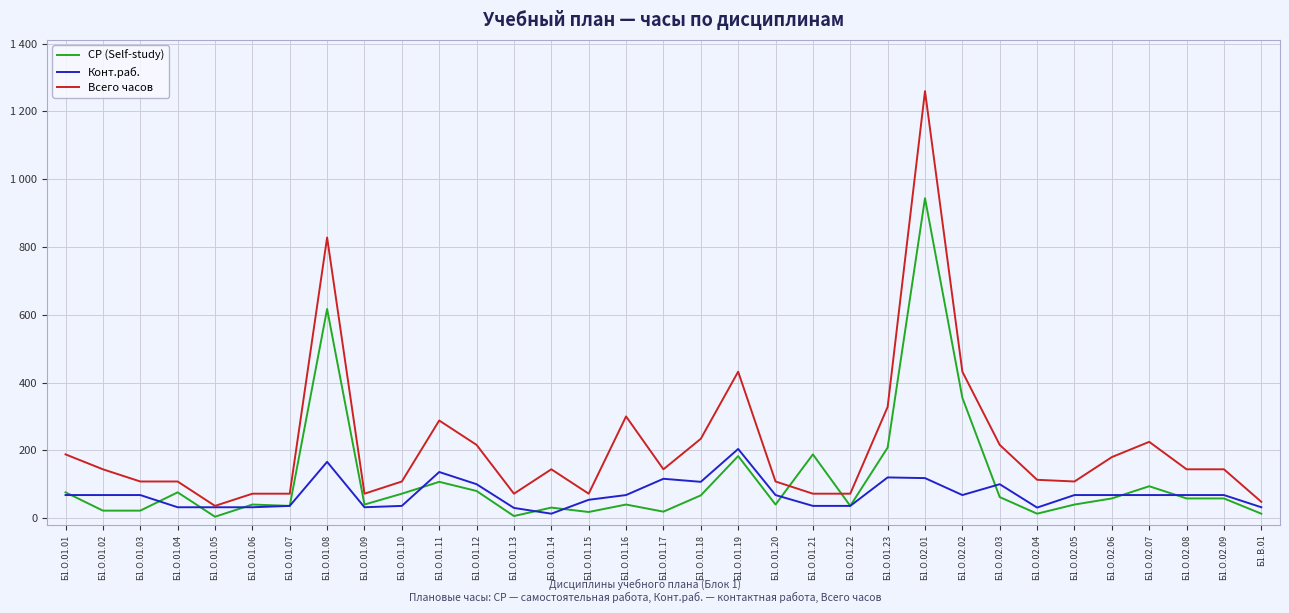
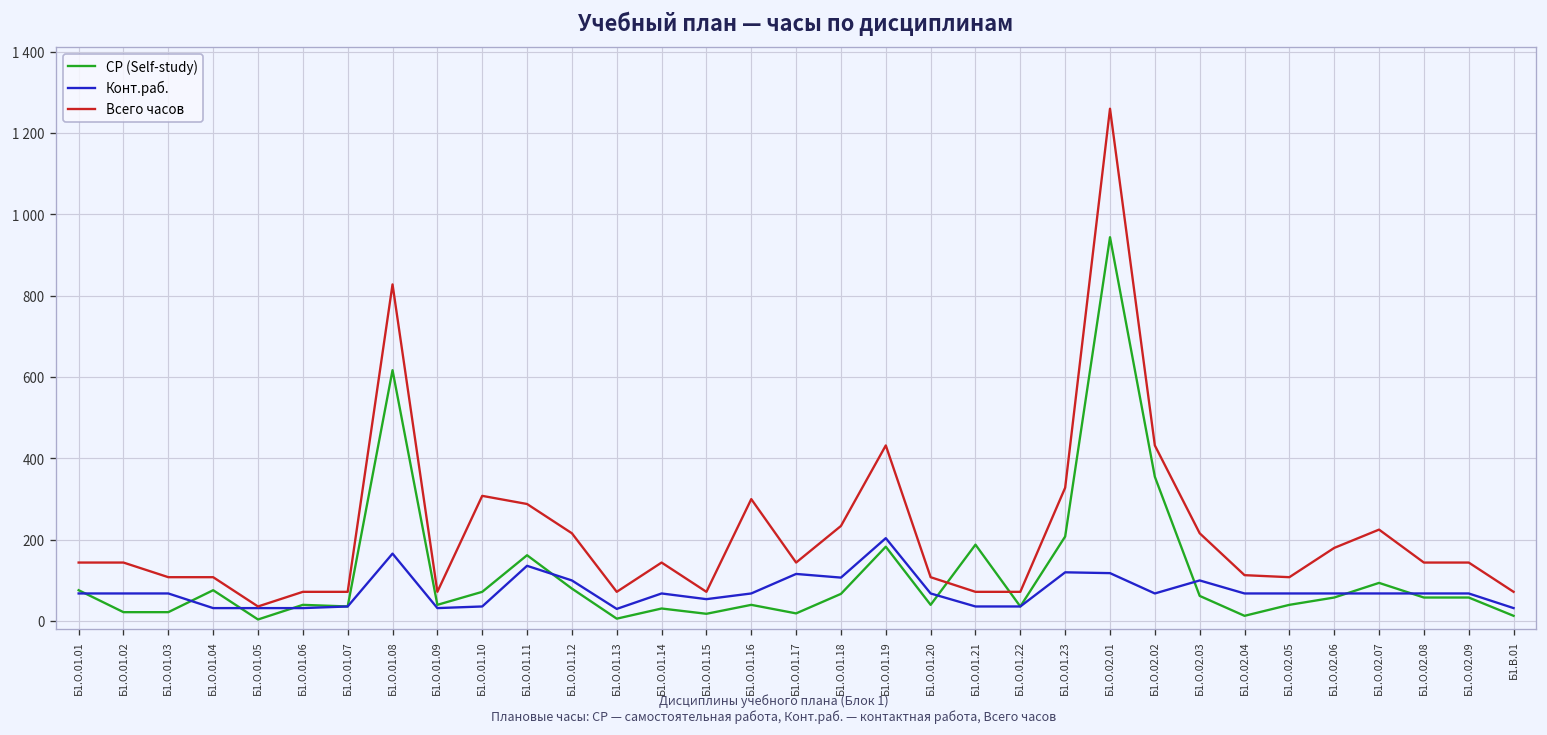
Всего часов, Б1.О.01.01: 190 -> 140
Всего часов, Б1.О.01.10: 110 -> 310
СР (Self-study), Б1.О.01.11: 110 -> 160
Конт.раб., Б1.О.01.14: 10 -> 70
Конт.раб., Б1.О.02.04: 30 -> 70
Всего часов, Б1.В.01: 50 -> 70
